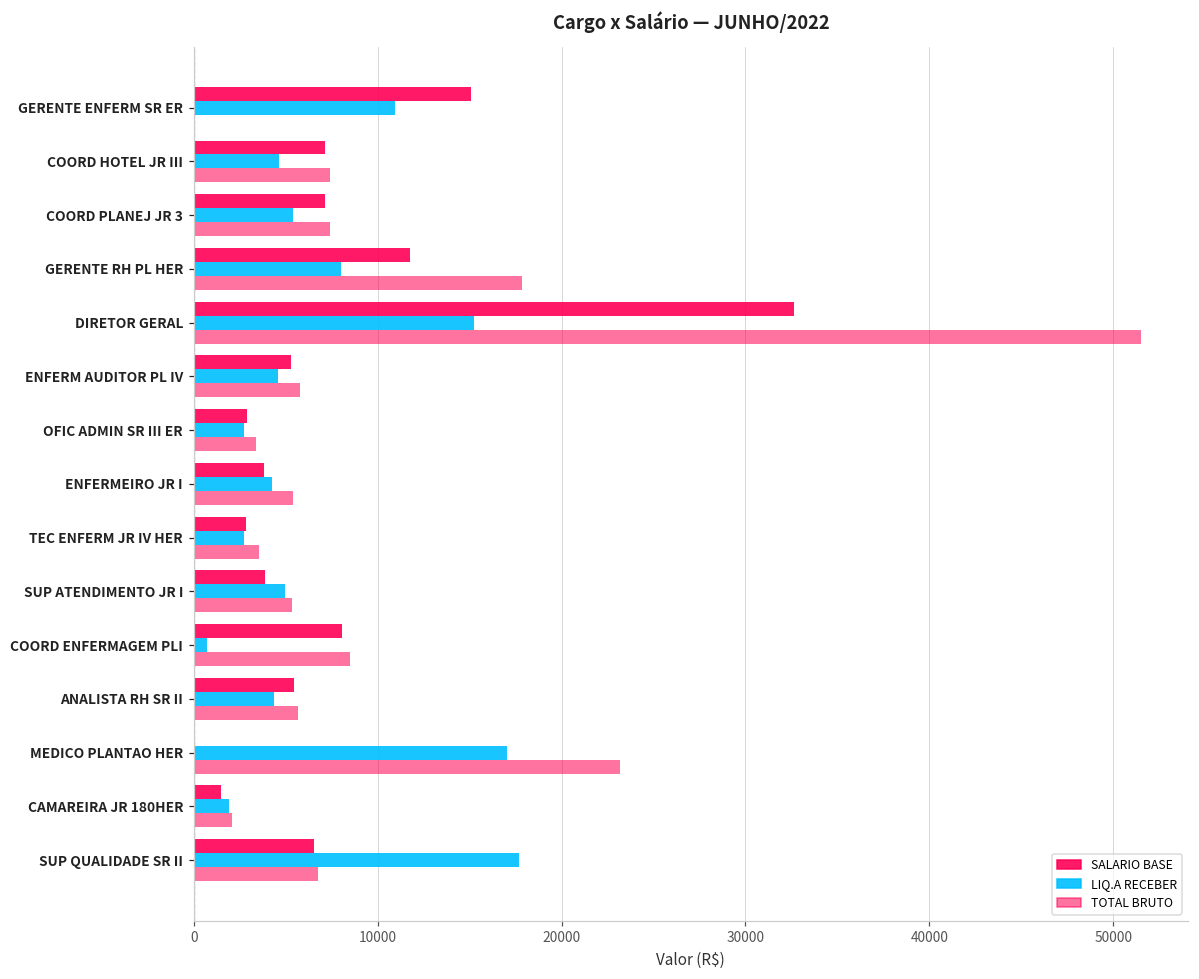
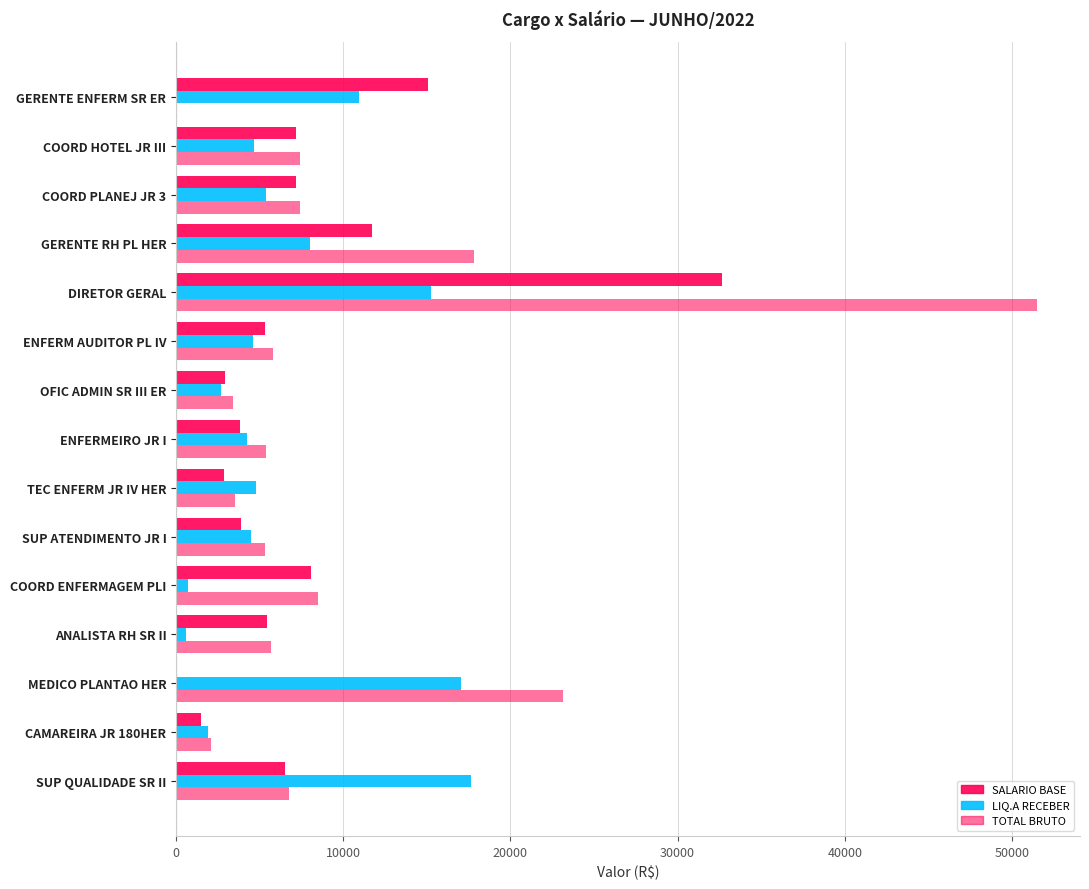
LIQ.A RECEBER, TEC ENFERM JR IV HER: 2800 -> 4800
LIQ.A RECEBER, SUP ATENDIMENTO JR I: 5000 -> 4500
LIQ.A RECEBER, ANALISTA RH SR II: 4400 -> 600
